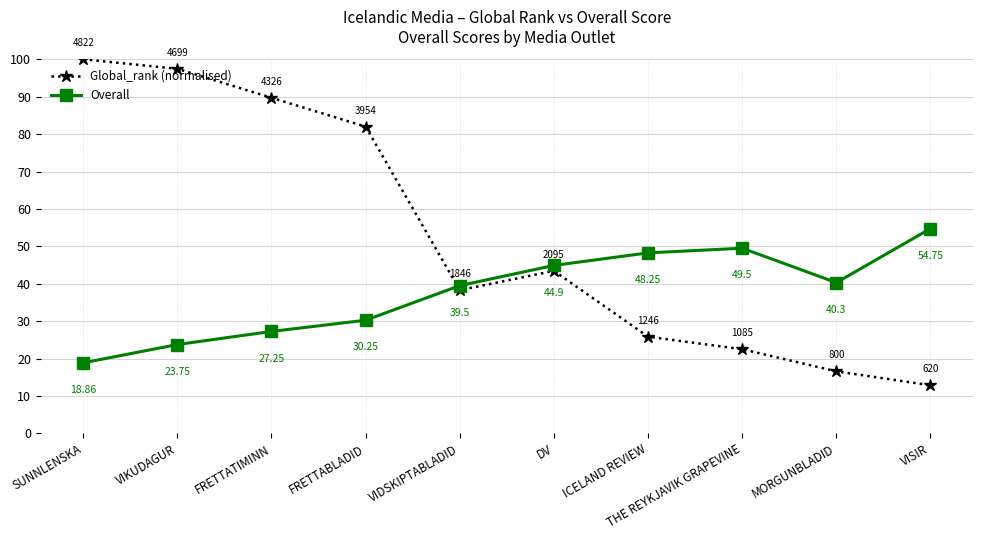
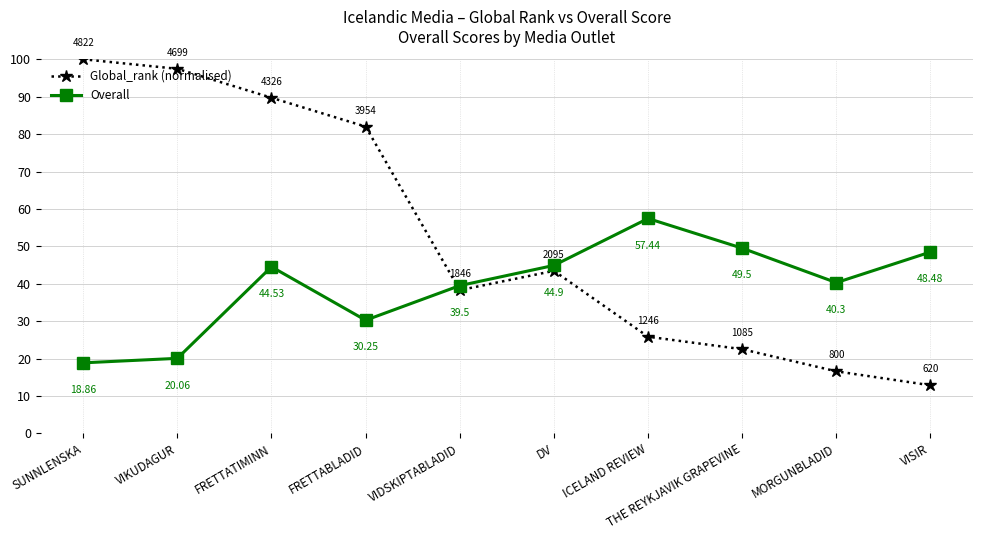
Overall, VIKUDAGUR: 23.75 -> 20.06
Overall, FRETTATIMINN: 27.25 -> 44.53
Overall, ICELAND REVIEW: 48.25 -> 57.44
Overall, VISIR: 54.75 -> 48.48
